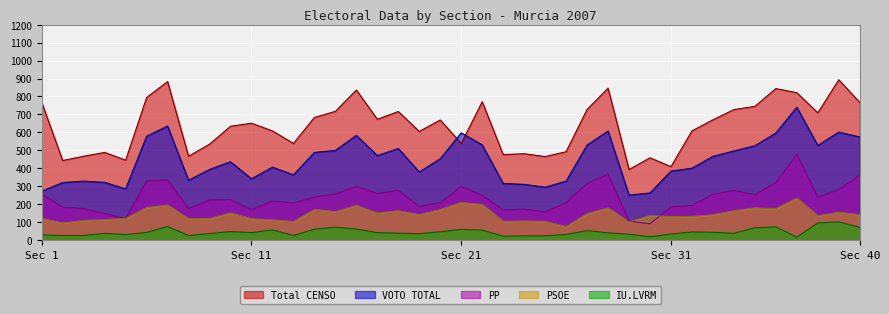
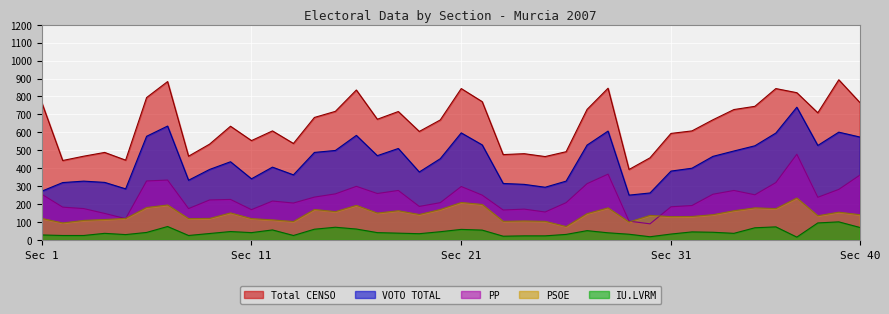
Total CENSO, Sec 11: 650 -> 550
Total CENSO, Sec 21: 540 -> 840
Total CENSO, Sec 31: 410 -> 590
